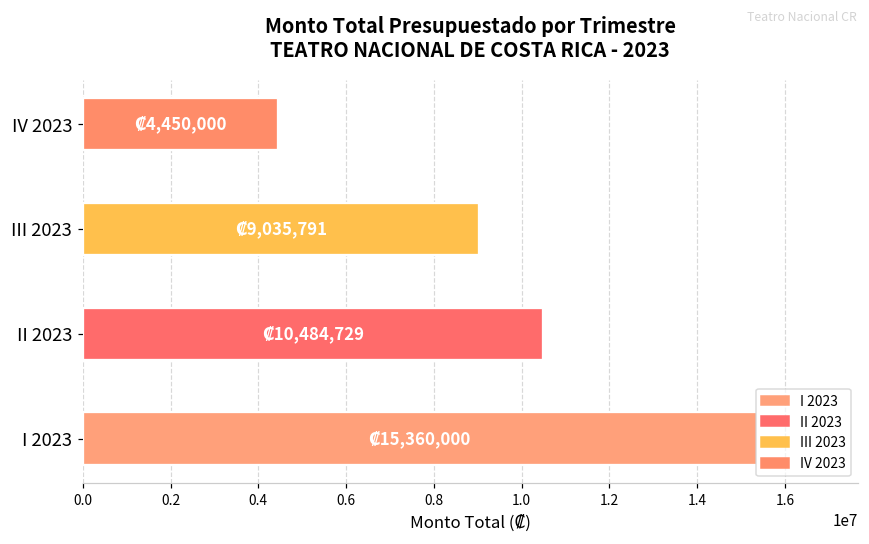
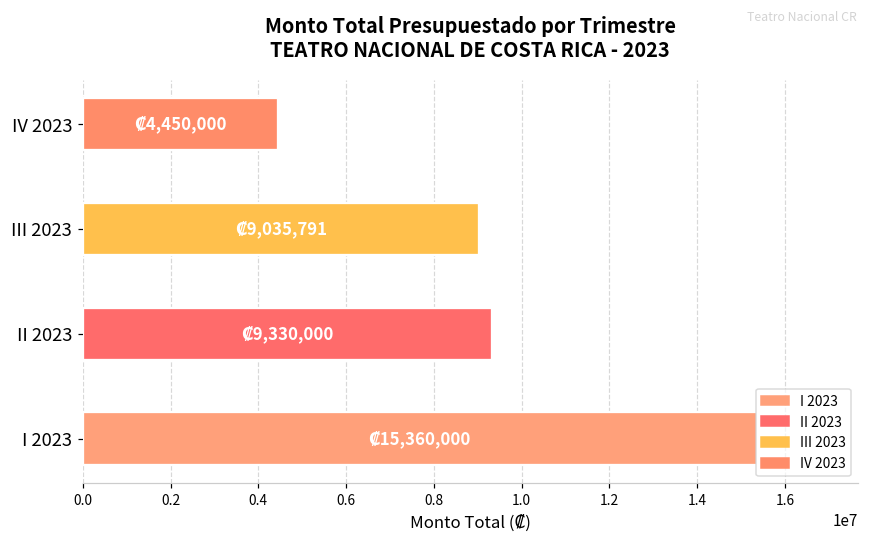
II 2023: 10,484,729 -> 9,330,000
